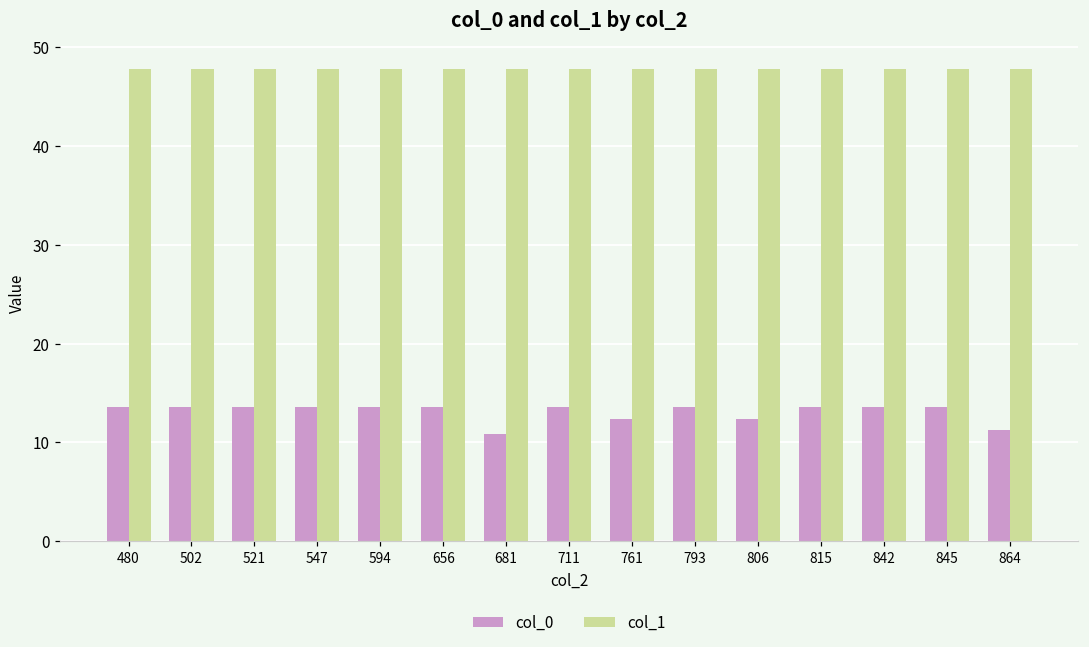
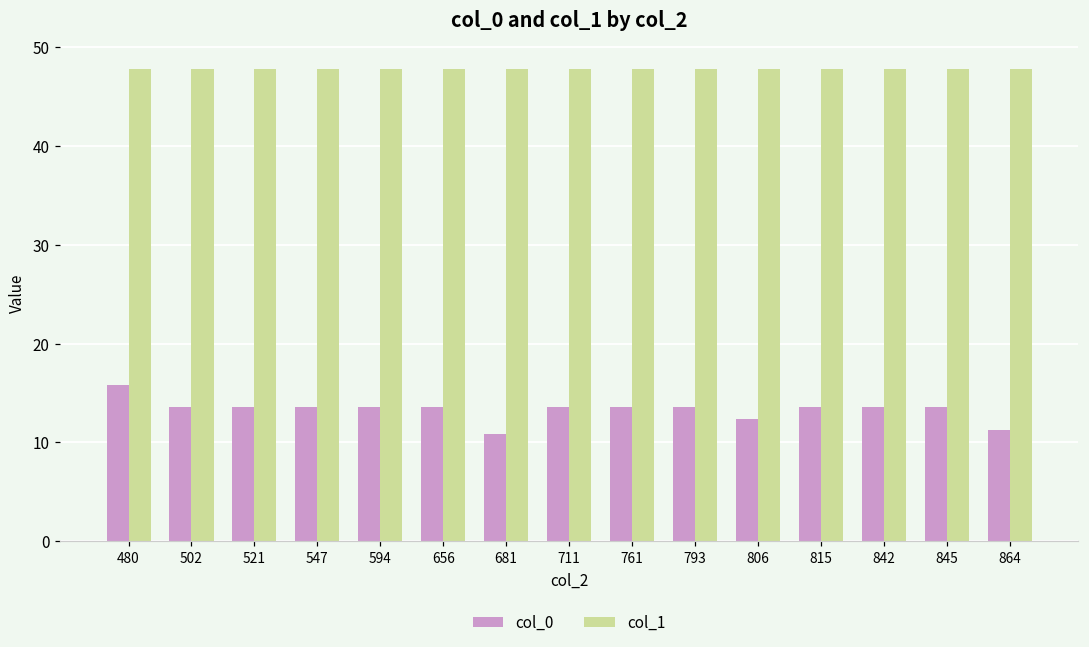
col_0, 480: 14 -> 16
col_0, 761: 12 -> 14
